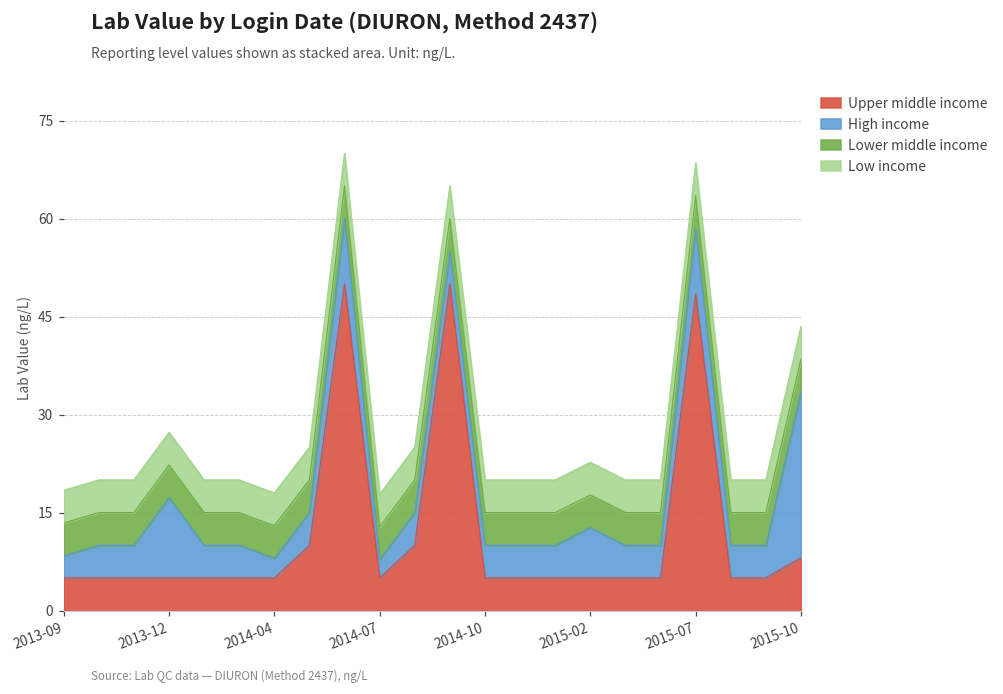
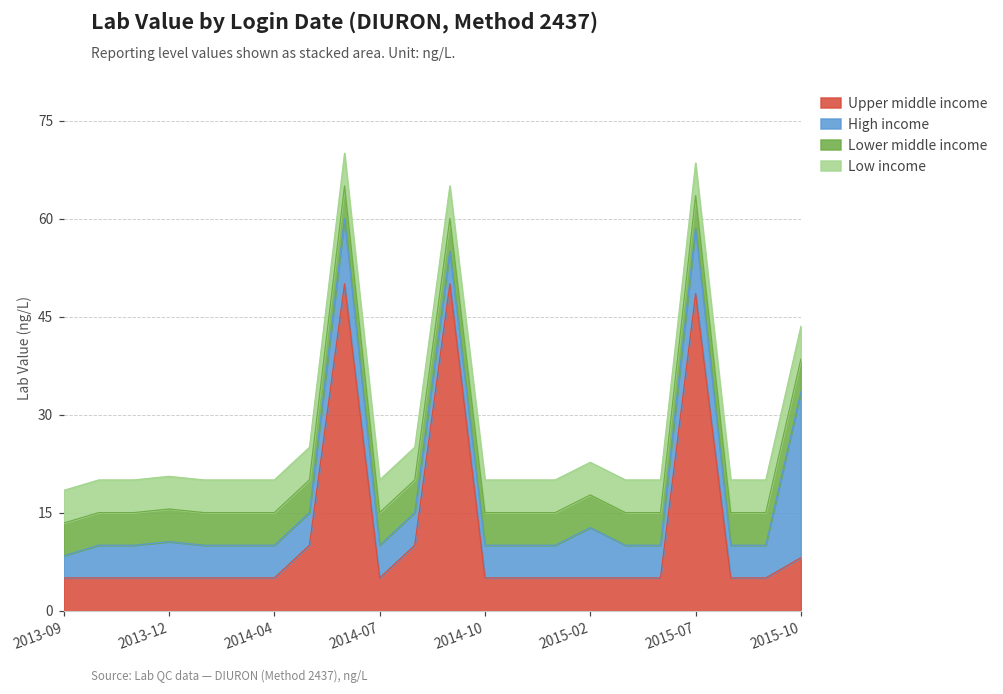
High income, 2013-12: 12 -> 6
High income, 2014-04: 3 -> 5
High income, 2014-07: 3 -> 5
